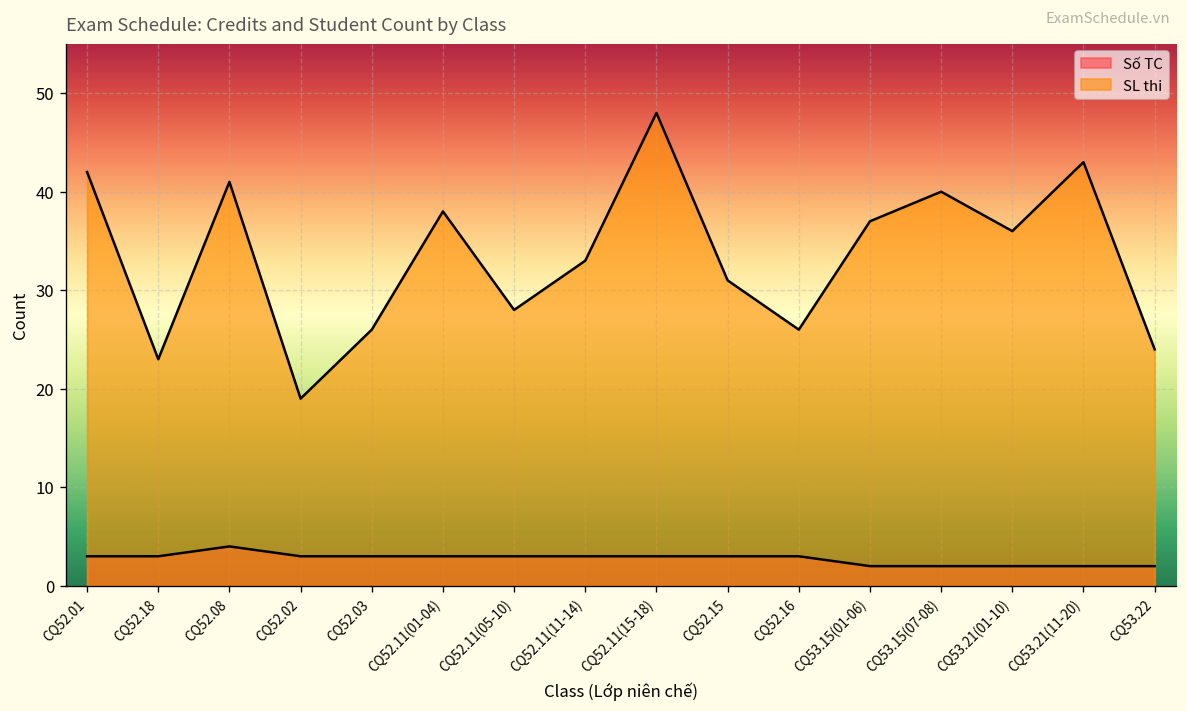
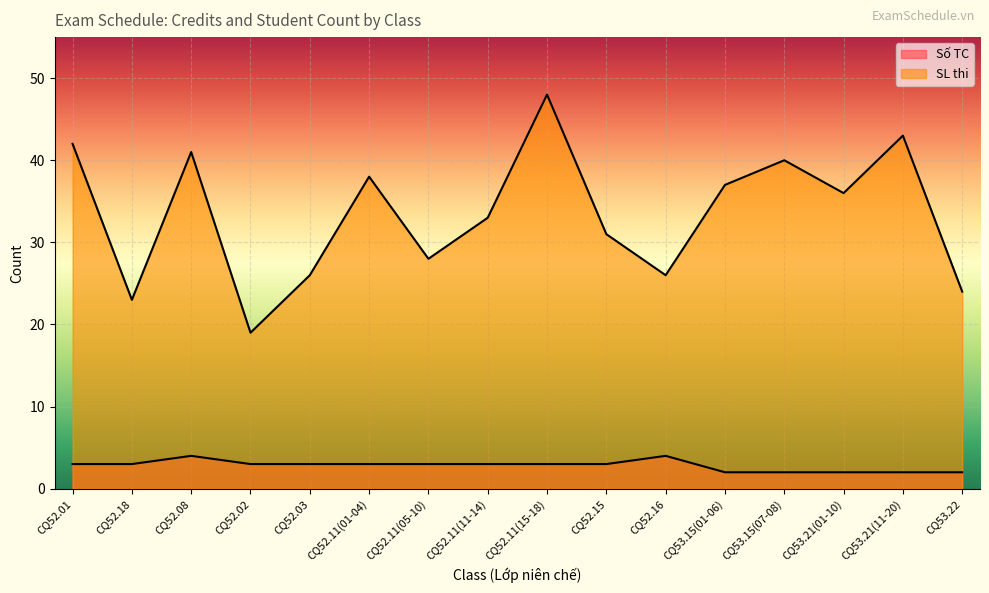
Số TC, CQ52.16: 3 -> 4
